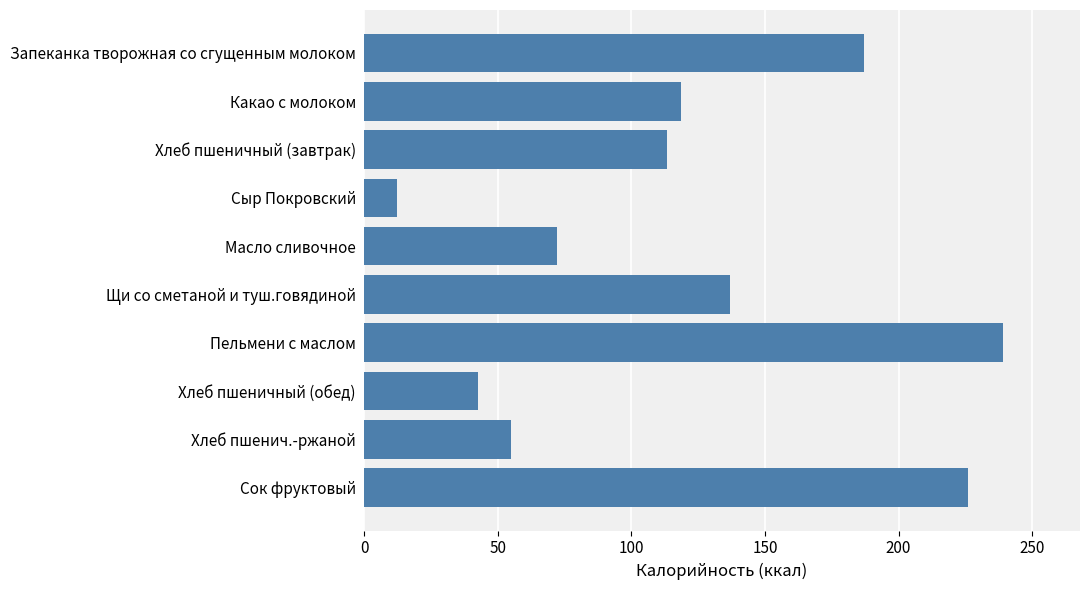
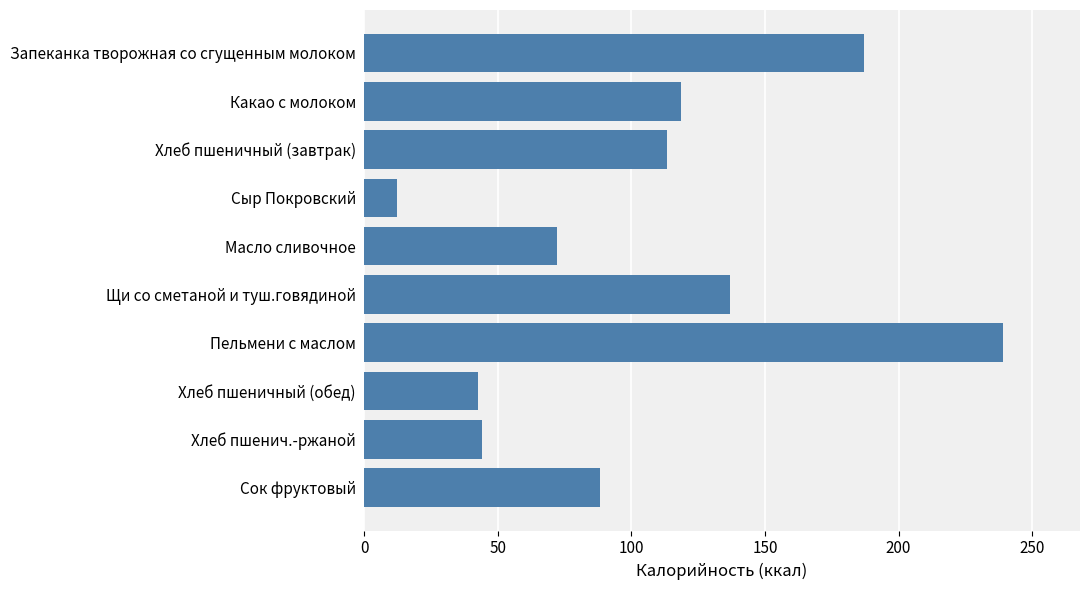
Хлеб пшенич.-ржаной: 55 -> 44
Сок фруктовый: 226 -> 88
